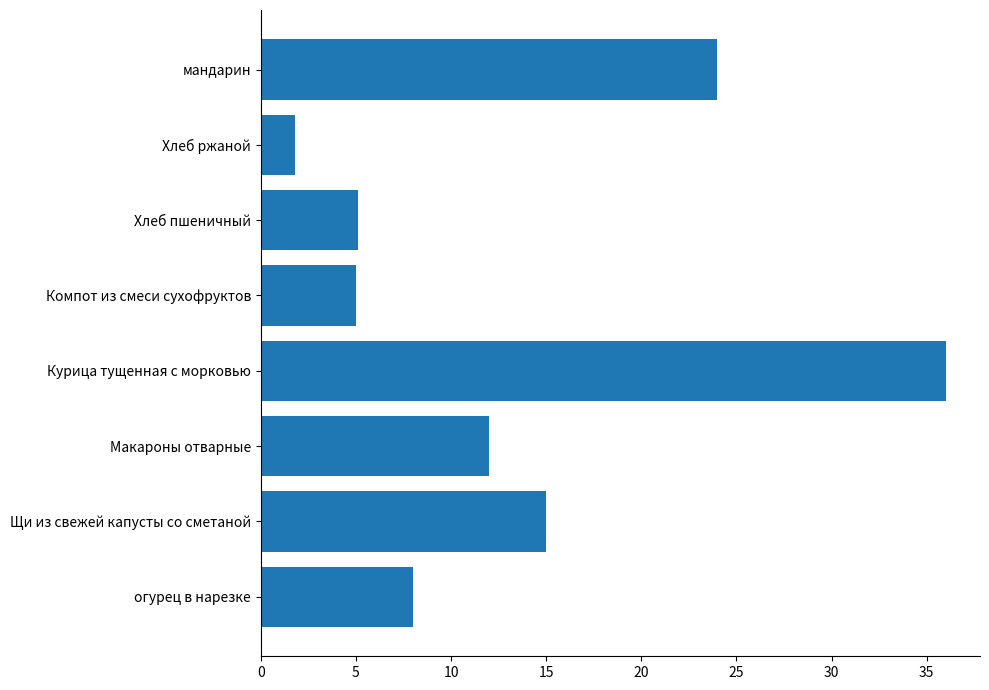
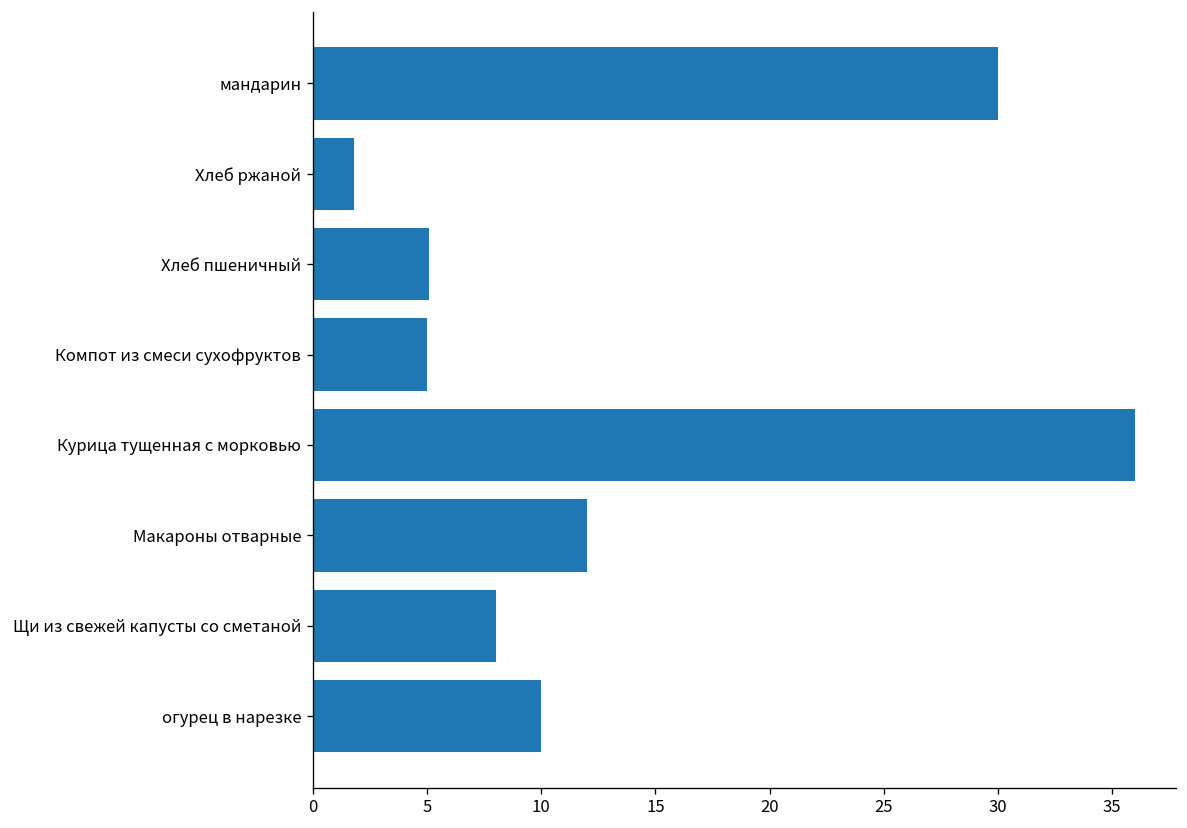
мандарин: 24 -> 30
Щи из свежей капусты со сметаной: 15 -> 8
огурец в нарезке: 8 -> 10
